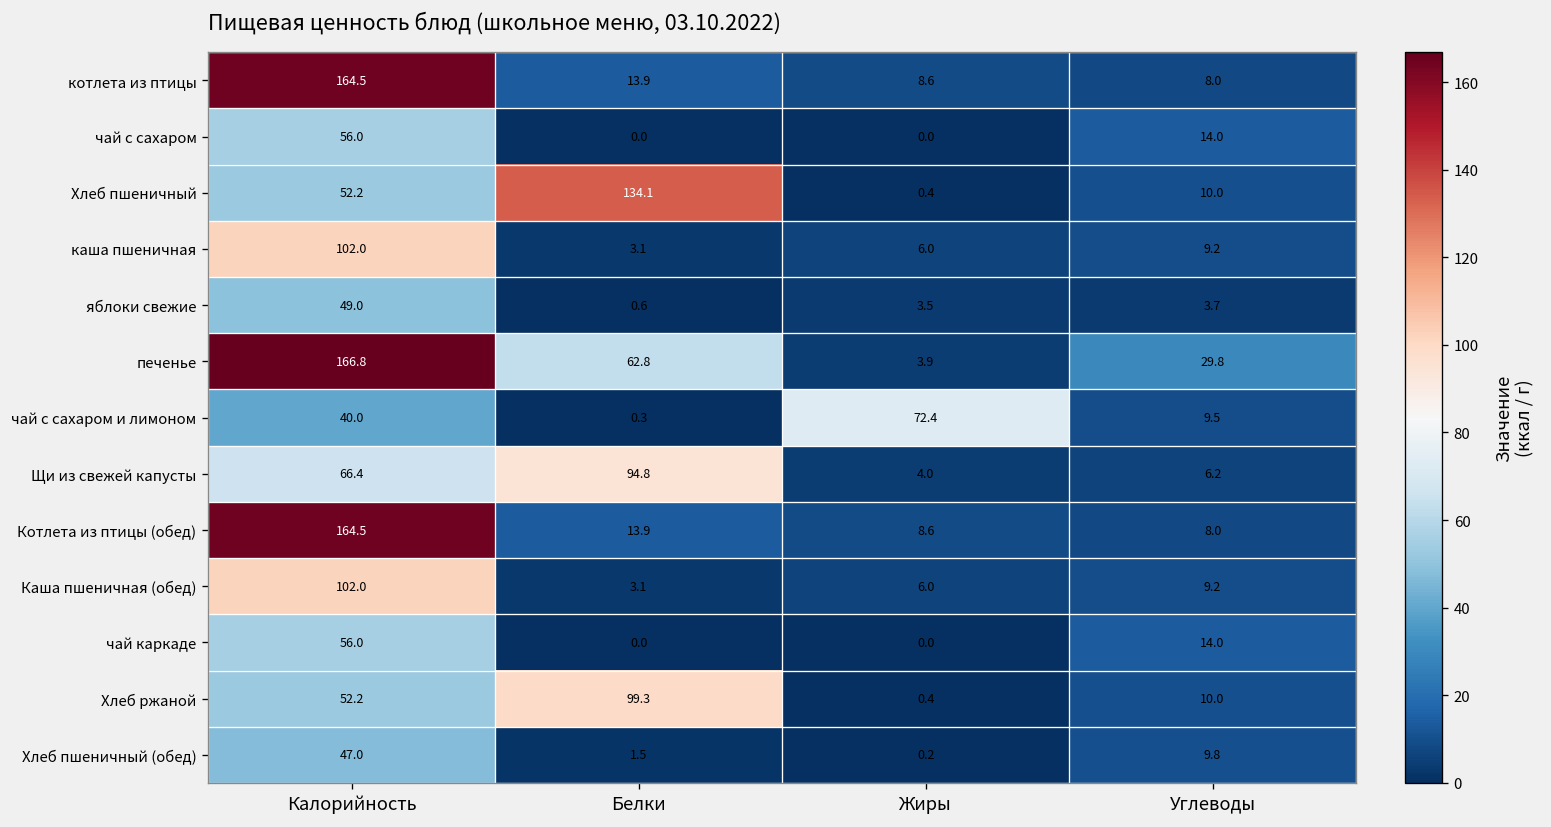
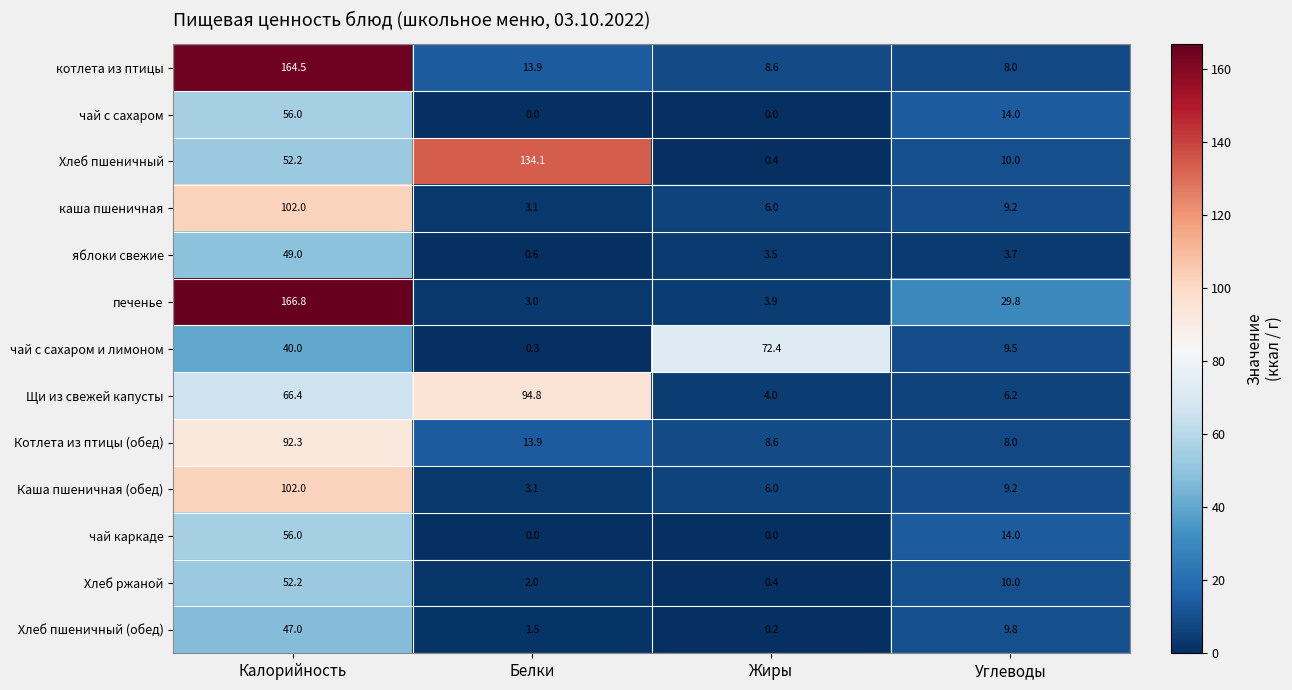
печенье, Белки: 62.8 -> 3.0
Котлета из птицы (обед), Калорийность: 164.5 -> 92.3
Хлеб ржаной, Белки: 99.3 -> 2.0
